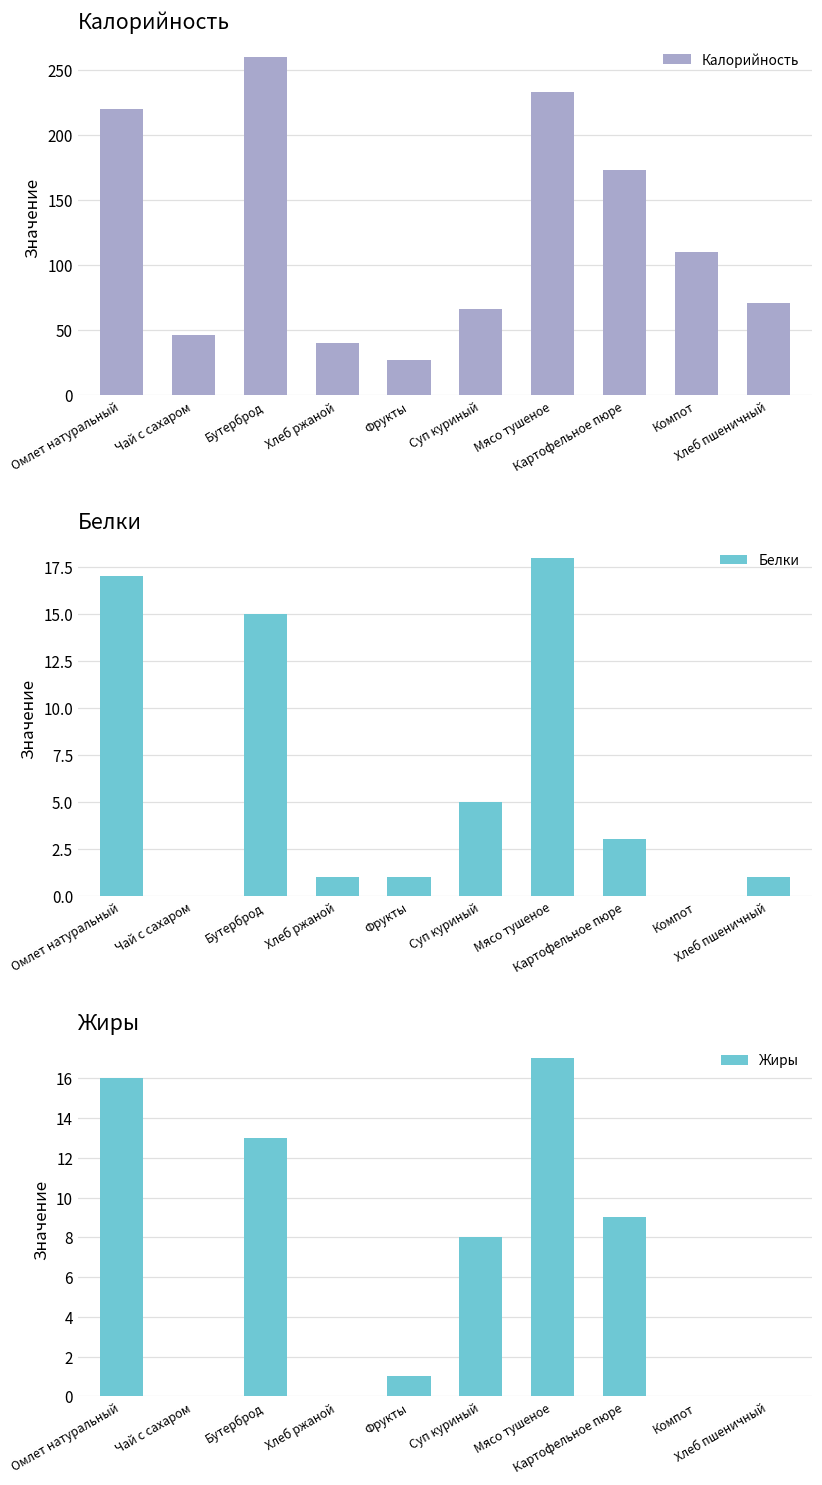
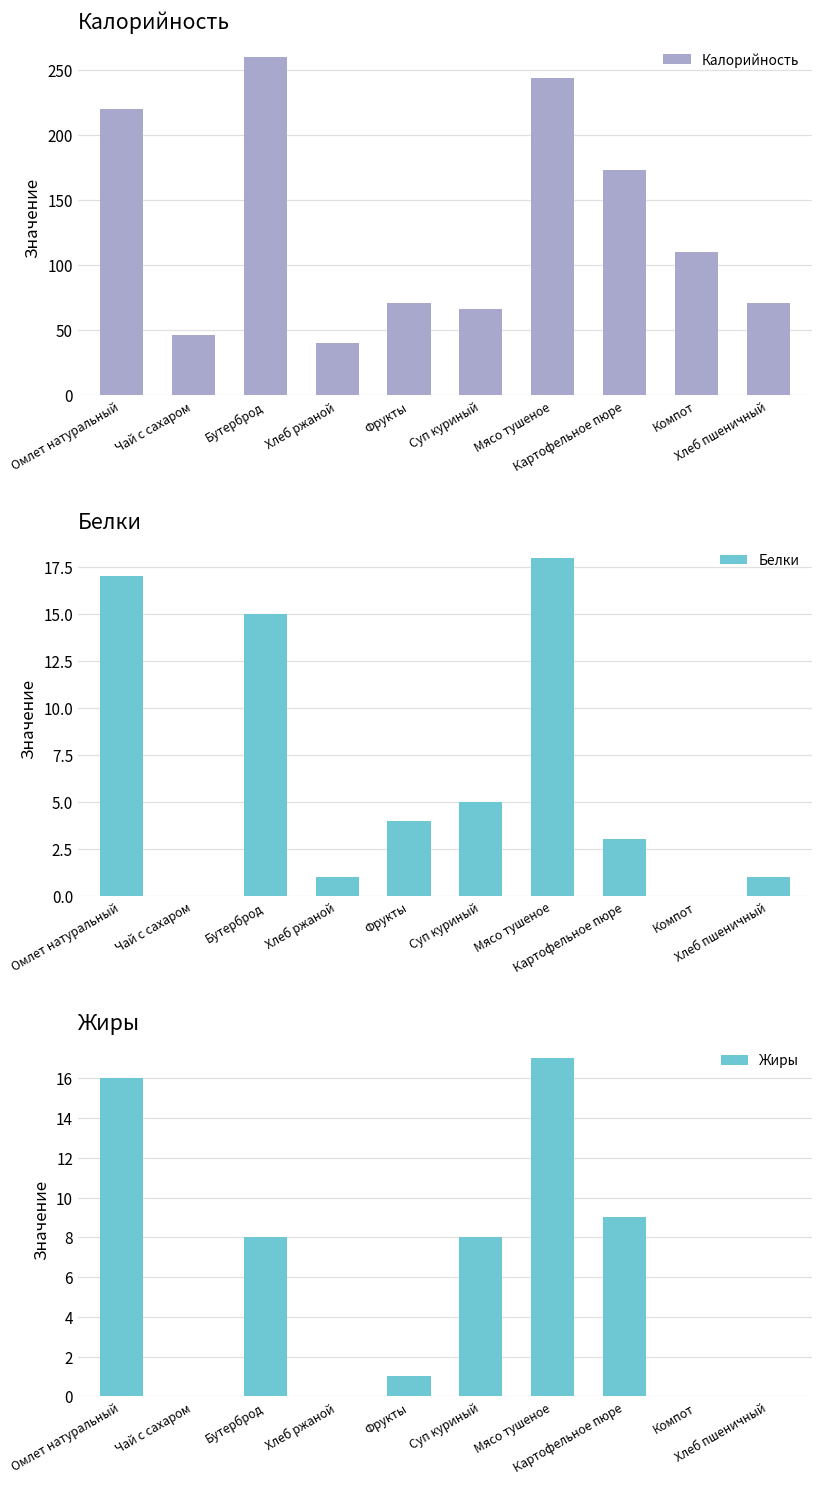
Калорийность, Фрукты: 27 -> 71
Калорийность, Мясо тушеное: 233 -> 244
Белки, Фрукты: 1 -> 4
Жиры, Бутерброд: 13 -> 8
